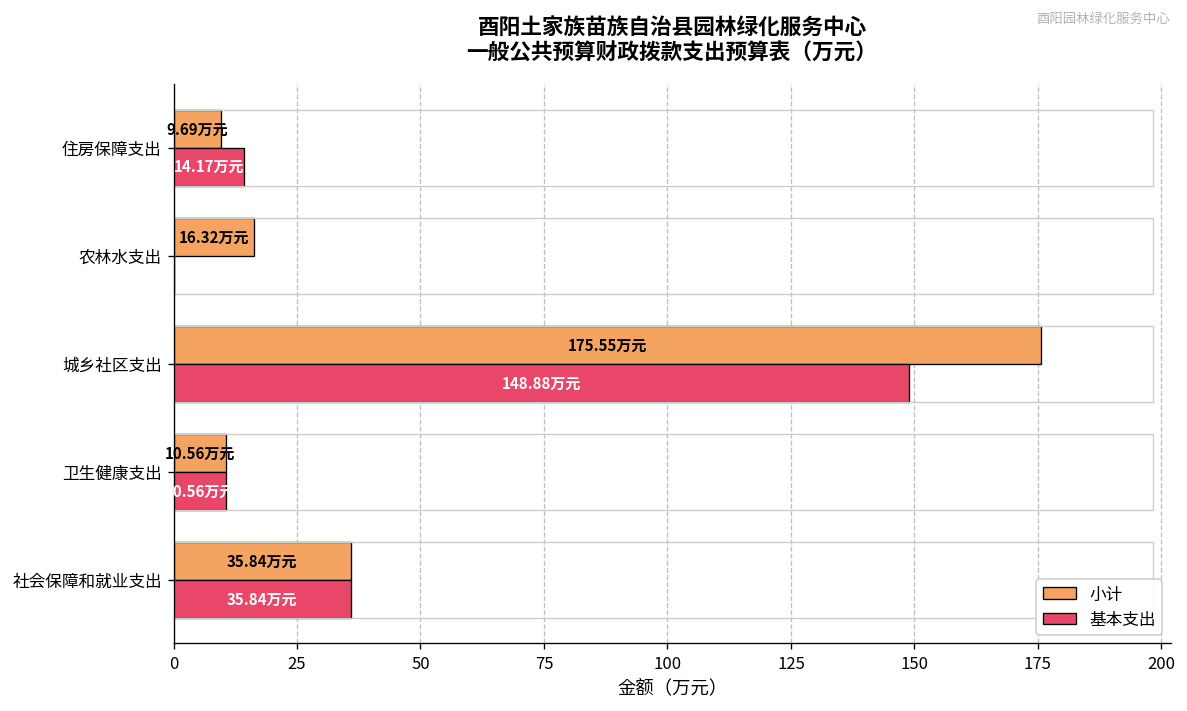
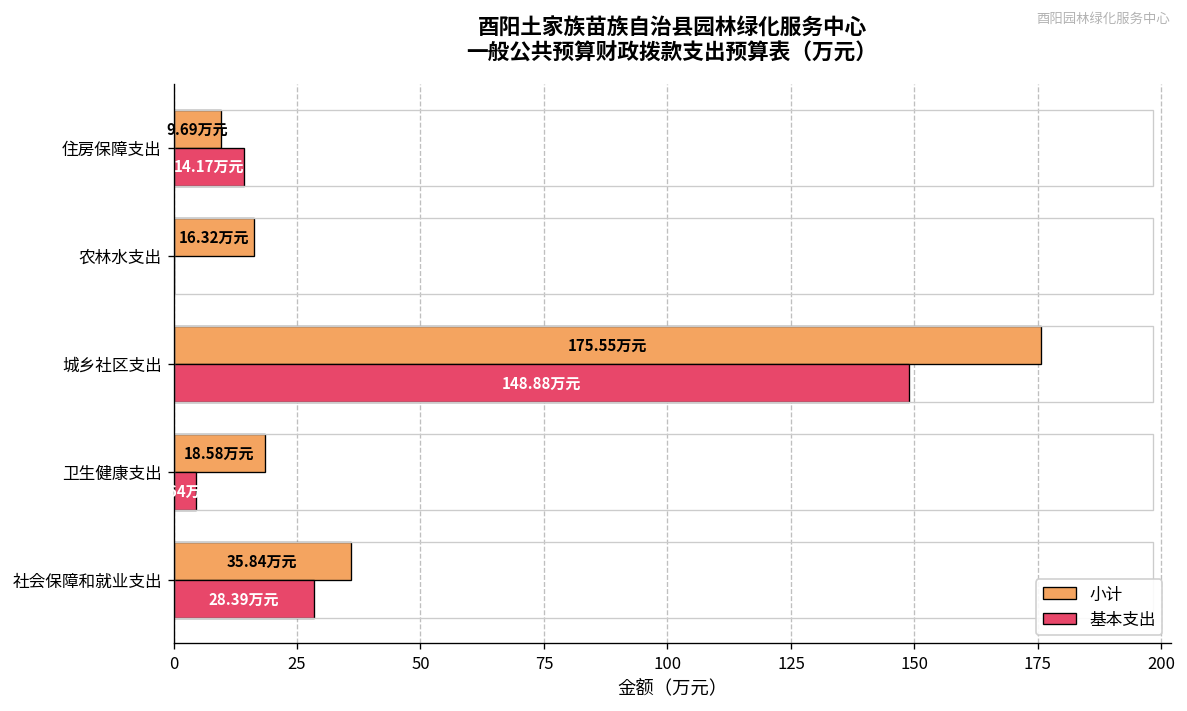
小计, 卫生健康支出: 10.56 -> 18.58
基本支出, 卫生健康支出: 11 -> 5
基本支出, 社会保障和就业支出: 35.84 -> 28.39
